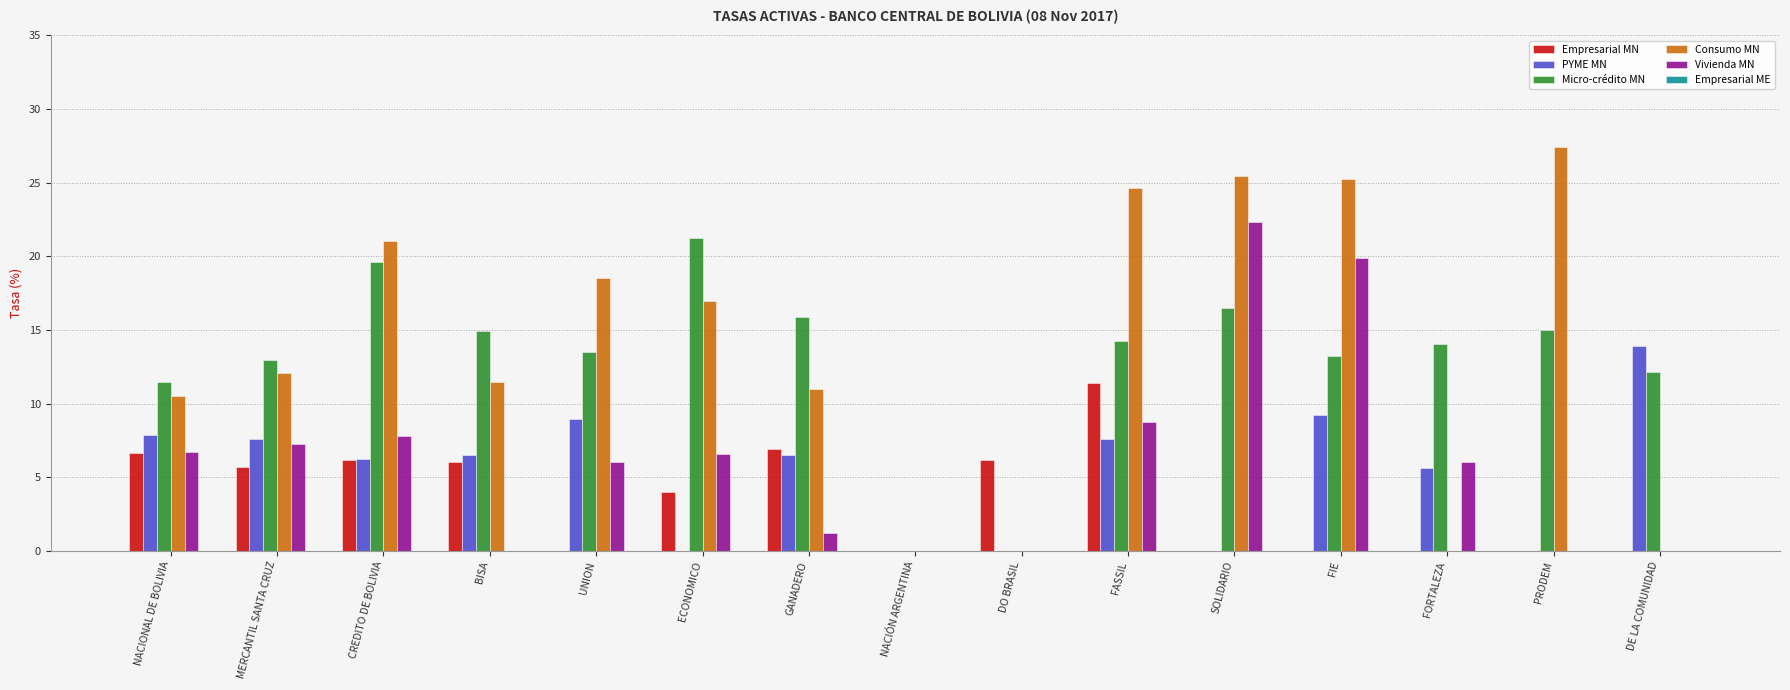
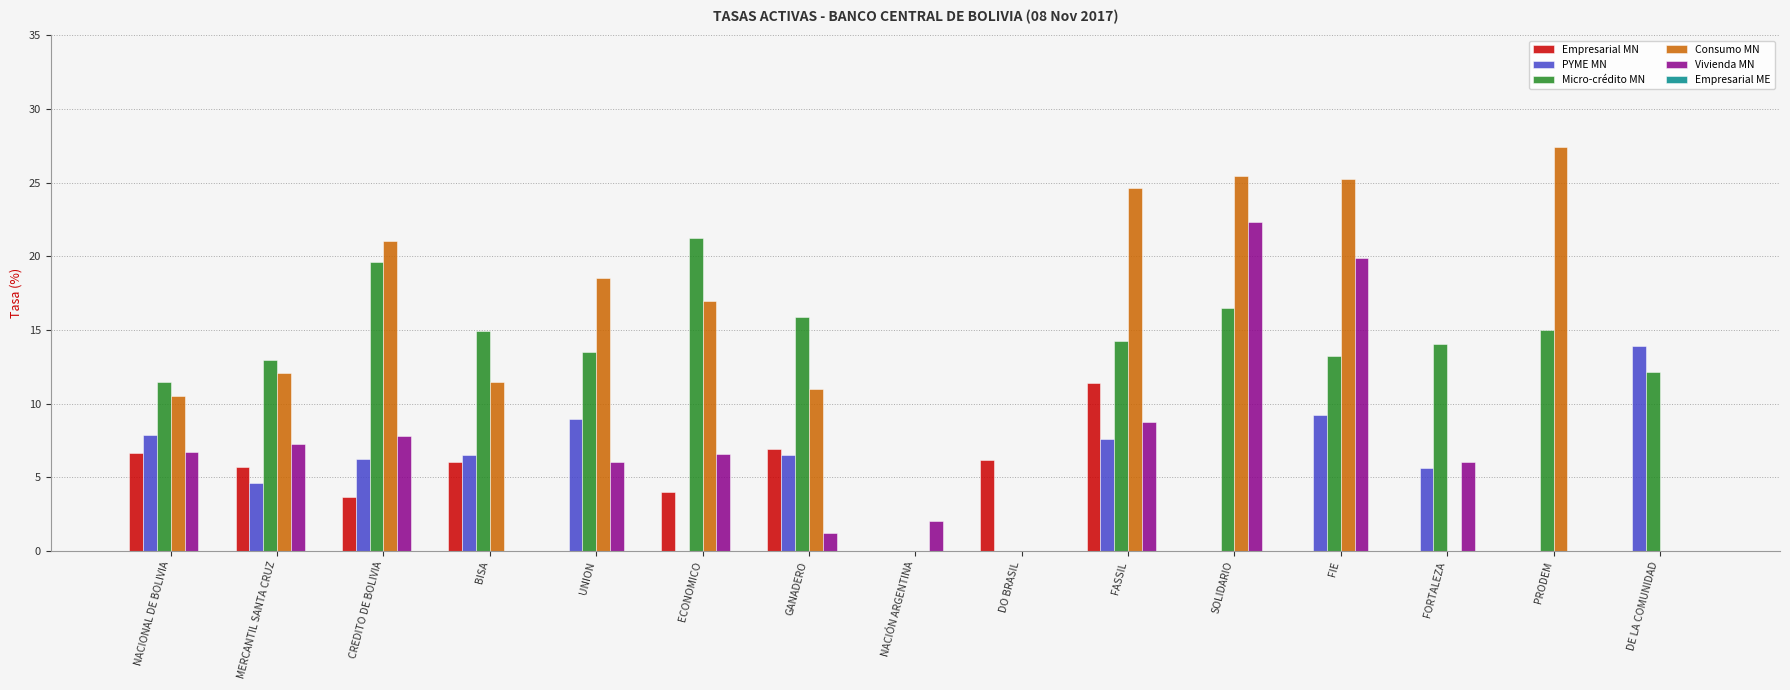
PYME MN, MERCANTIL SANTA CRUZ: 7.6 -> 4.6
Empresarial MN, CREDITO DE BOLIVIA: 6.1 -> 3.6
Vivienda MN, NACIÓN ARGENTINA: 0 -> 2
